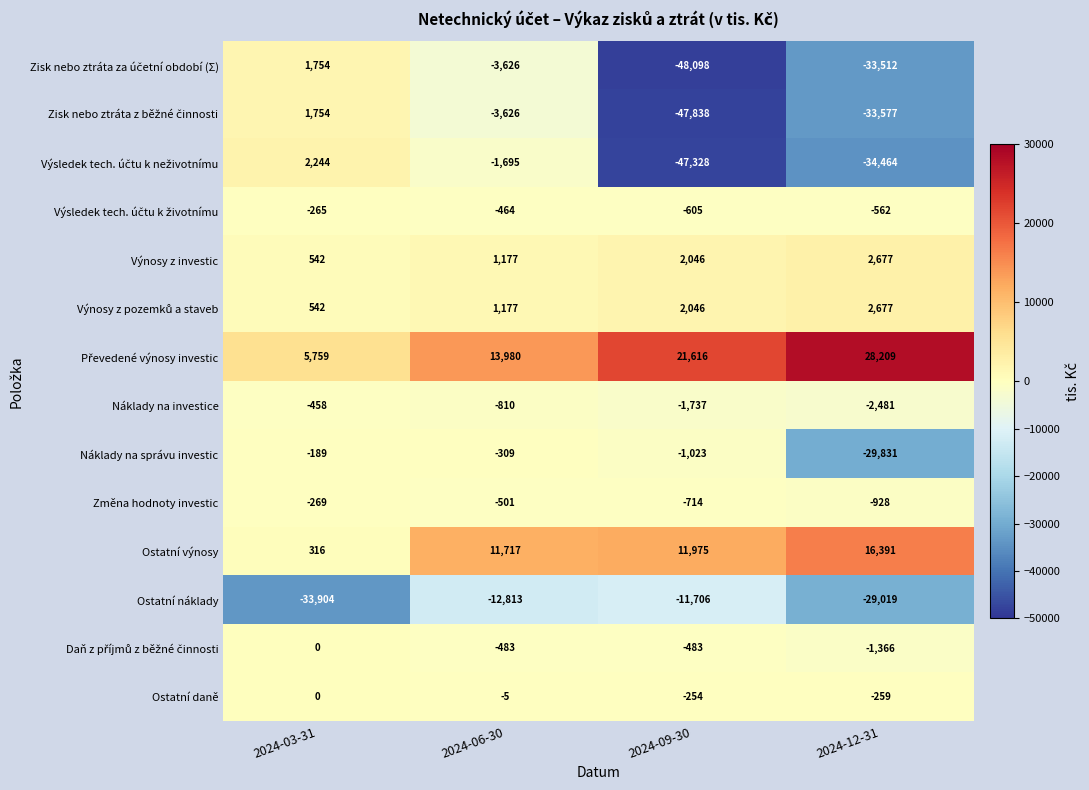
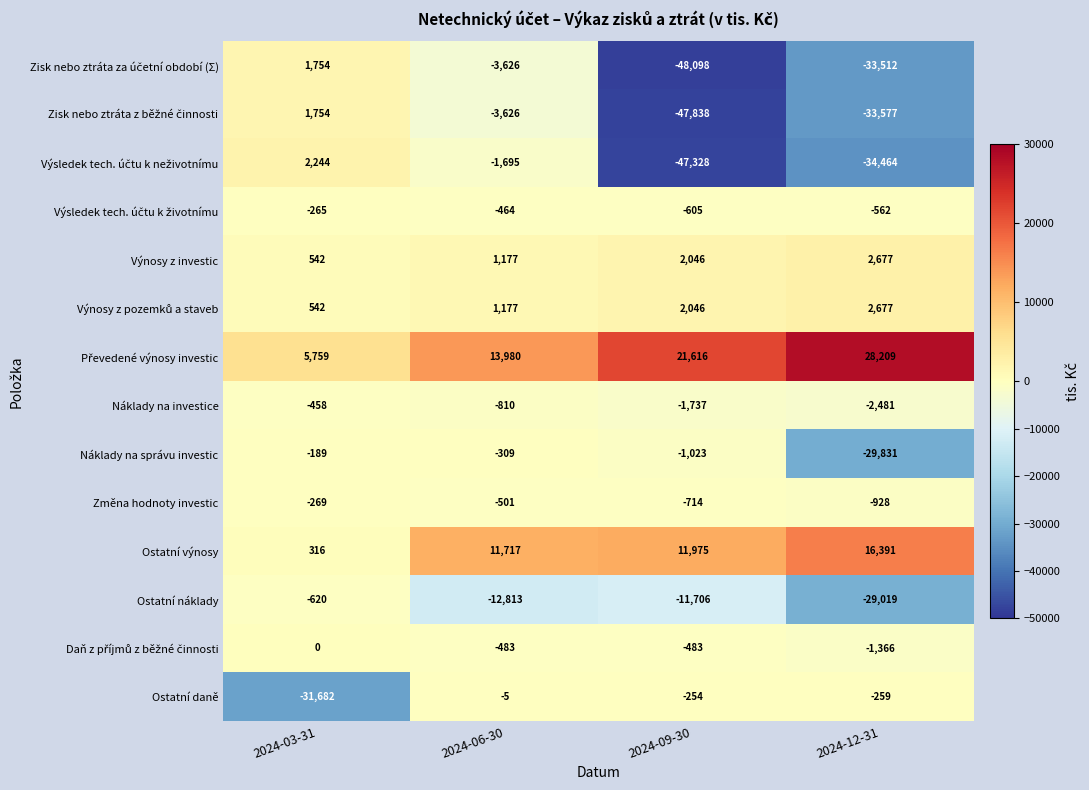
Ostatní náklady, 2024-03-31: -33,904 -> -620
Ostatní daně, 2024-03-31: 0 -> -31,682
